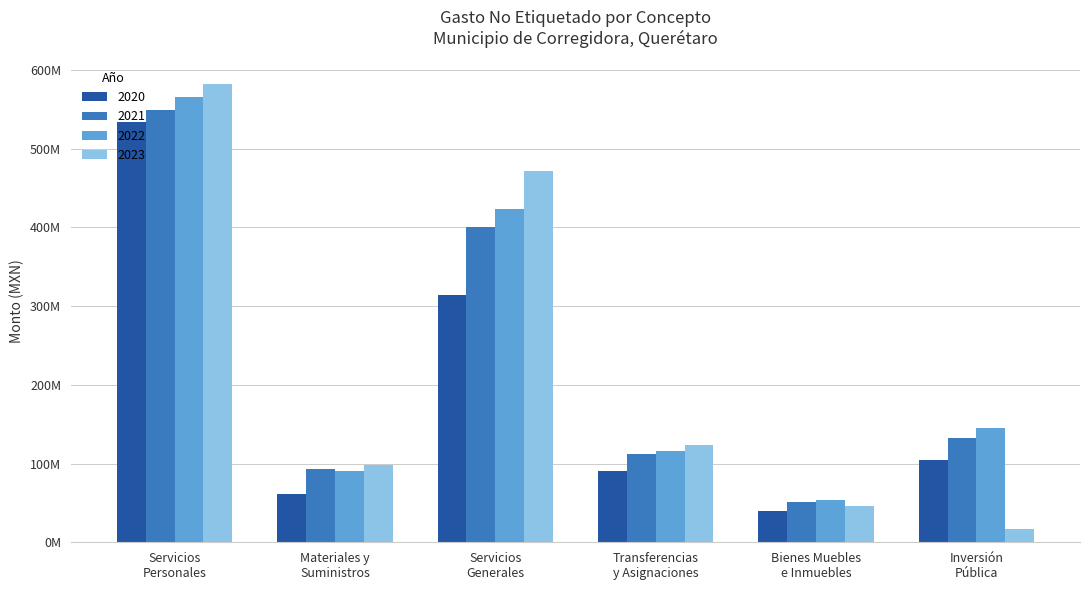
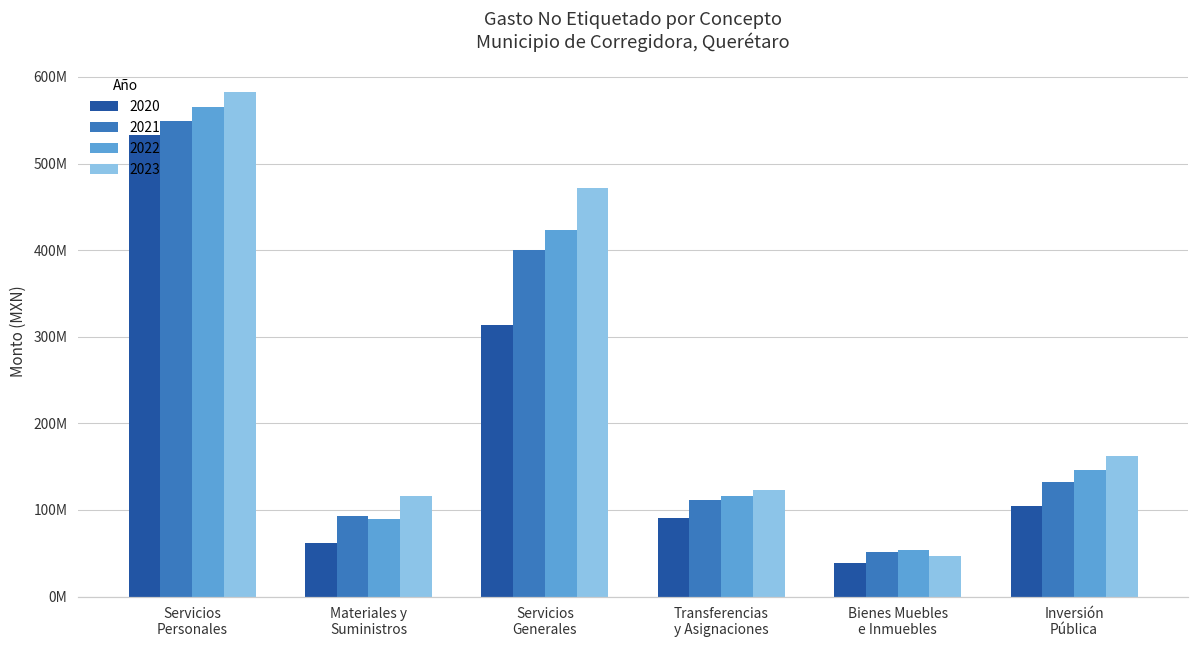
2023, Materiales y Suministros: 100000000 -> 120000000
2023, Inversión Pública: 20000000 -> 160000000
